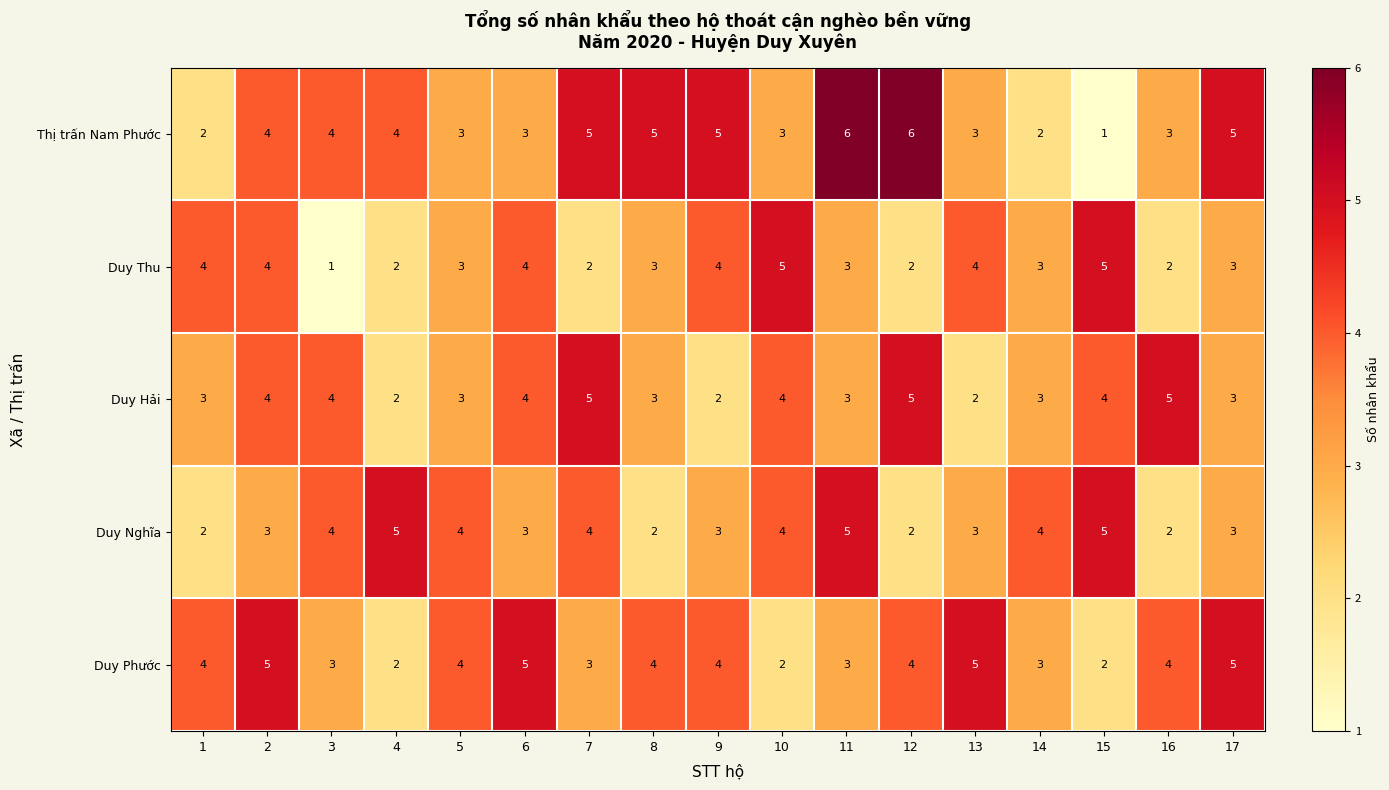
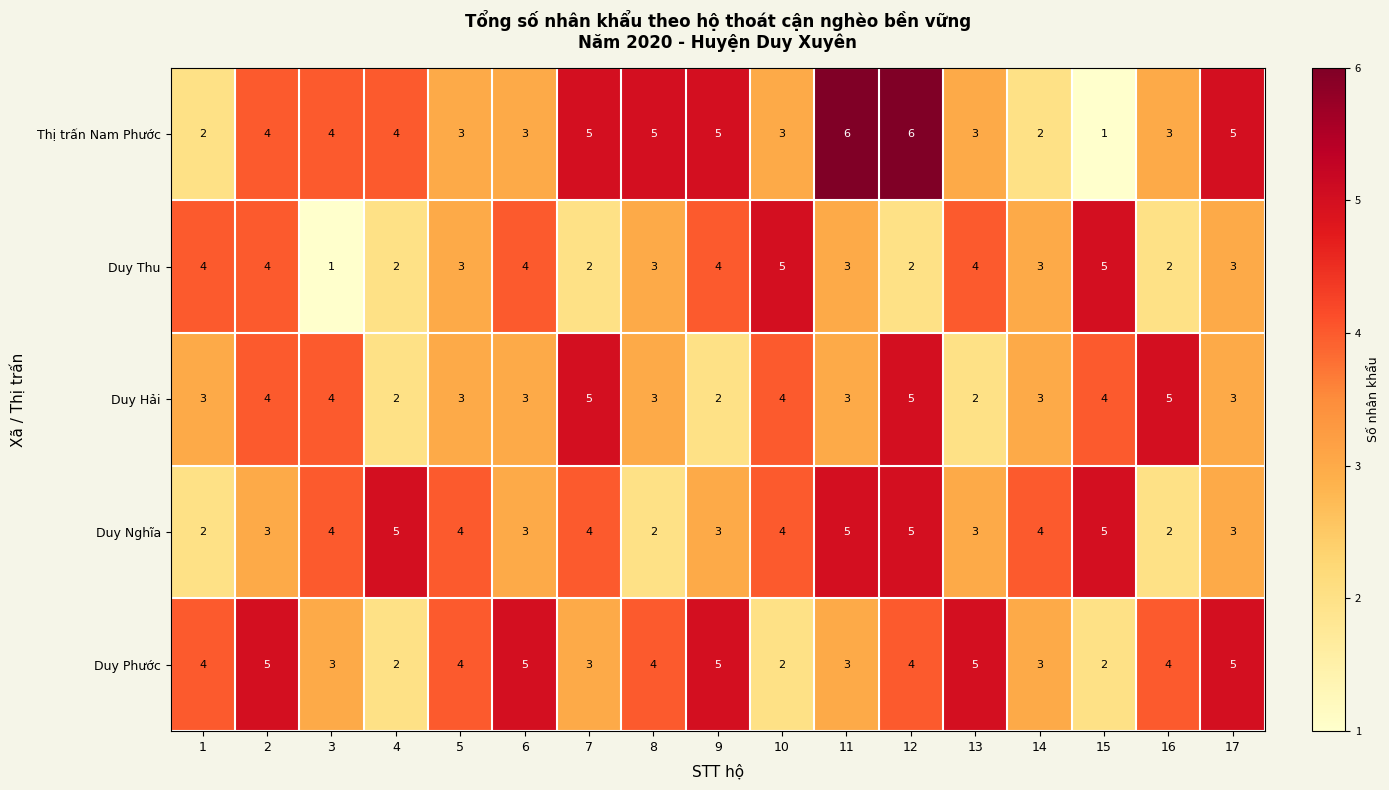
Duy Hải, 6: 4 -> 3
Duy Nghĩa, 12: 2 -> 5
Duy Phước, 9: 4 -> 5
